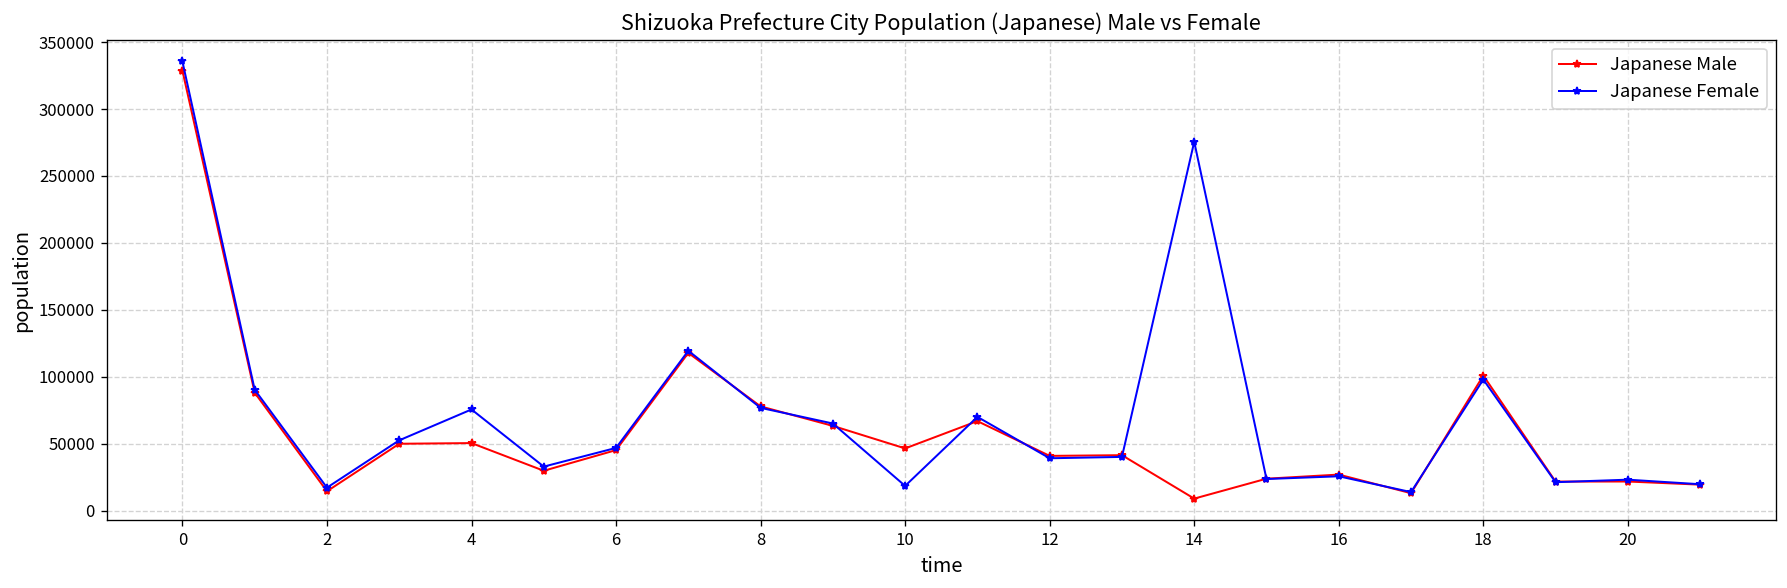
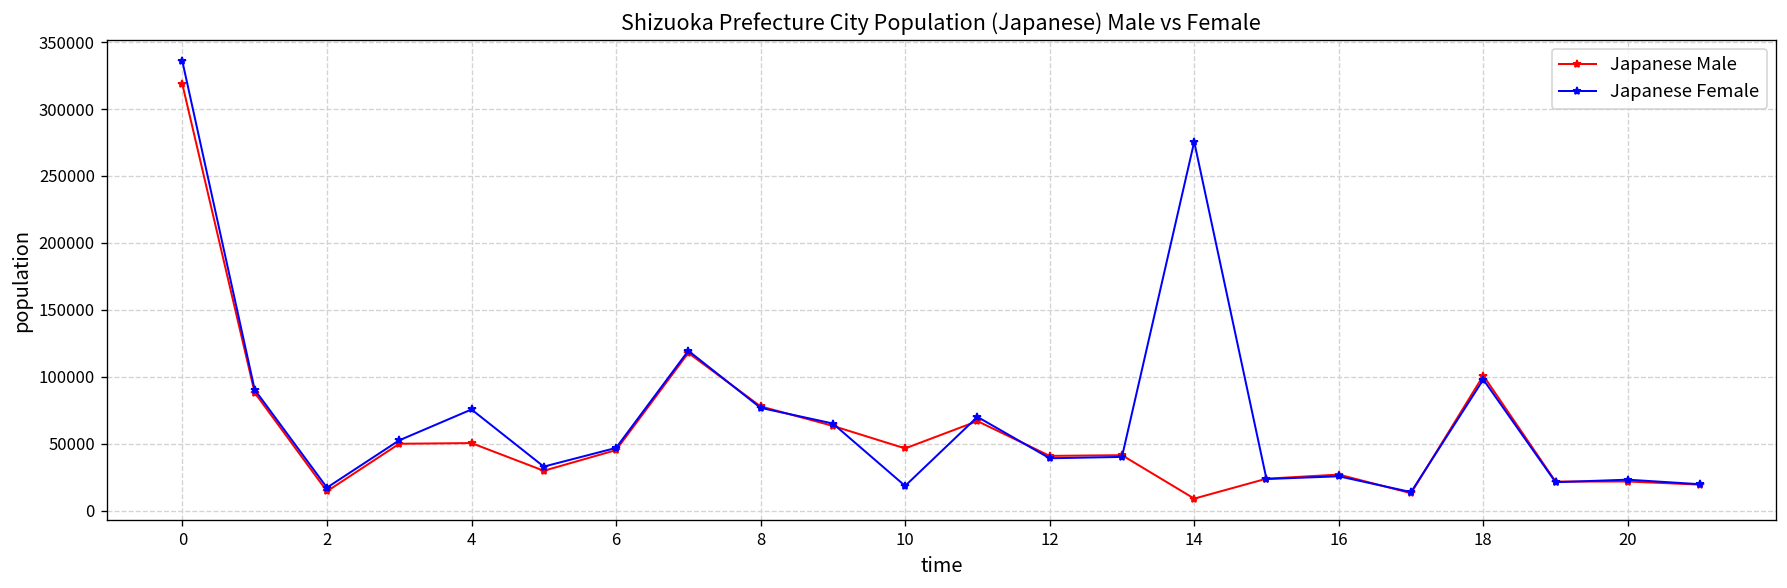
Japanese Male, 0: 329000 -> 318000
